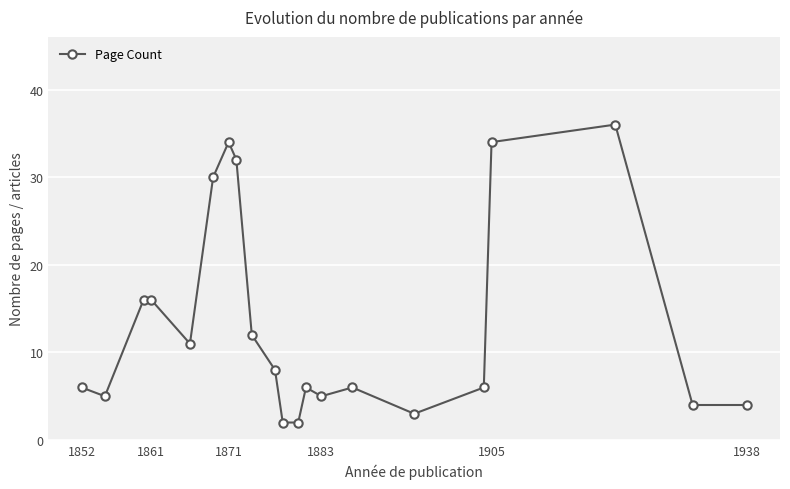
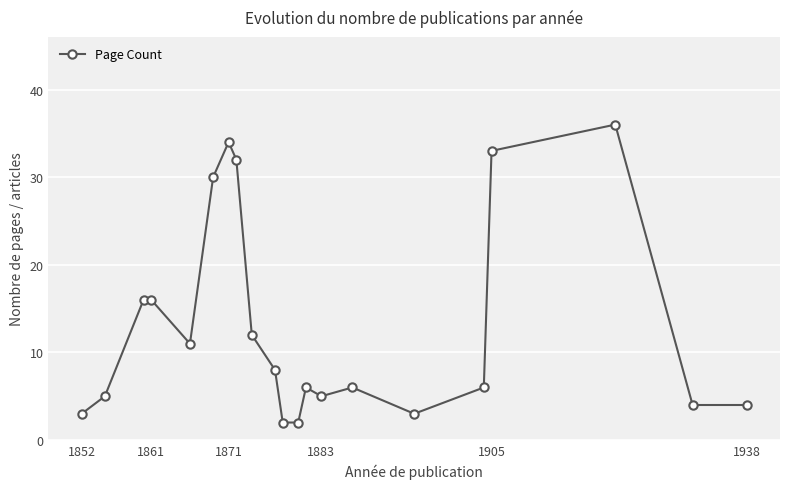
1852: 6 -> 3
1905: 34 -> 33
